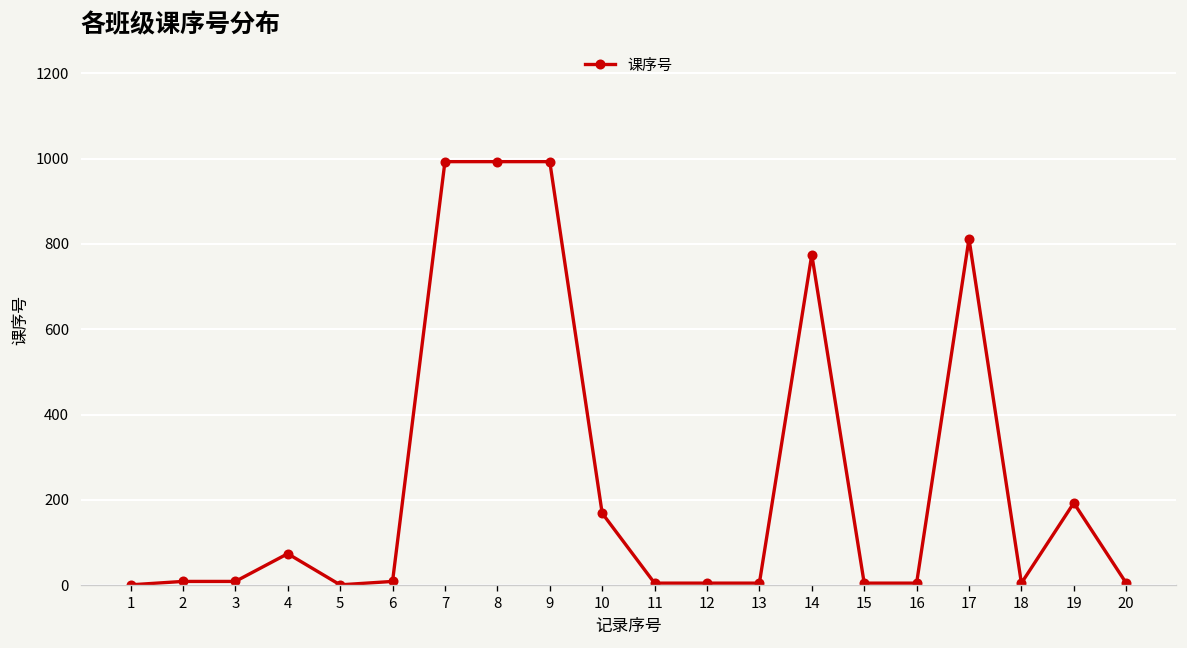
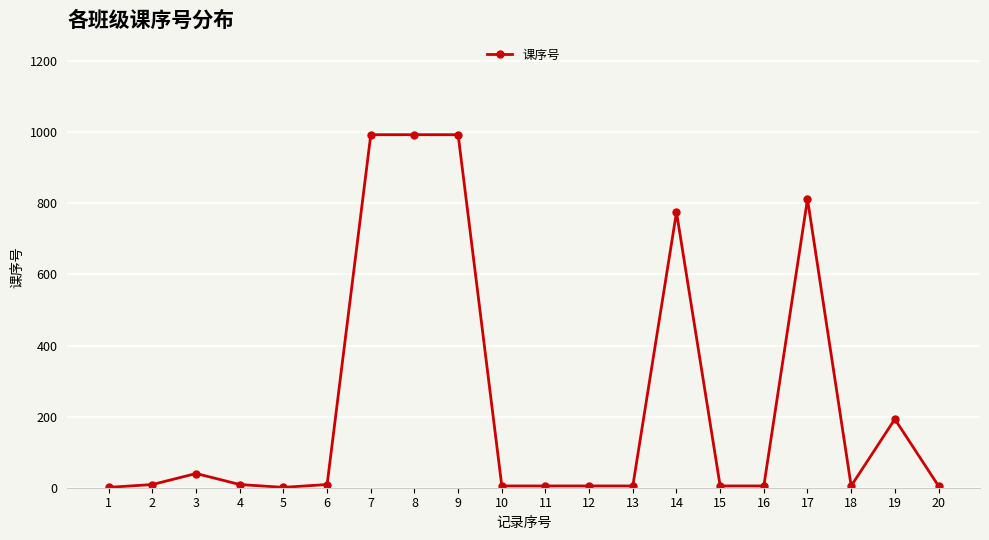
3: 10 -> 40
4: 70 -> 10
10: 170 -> 10
